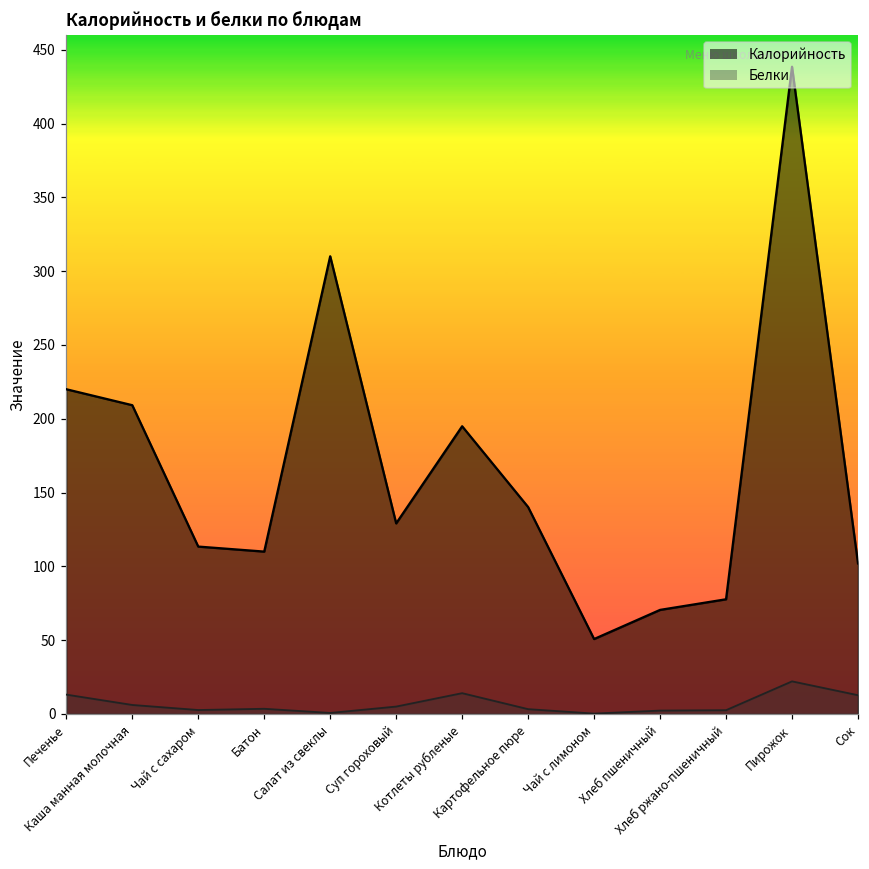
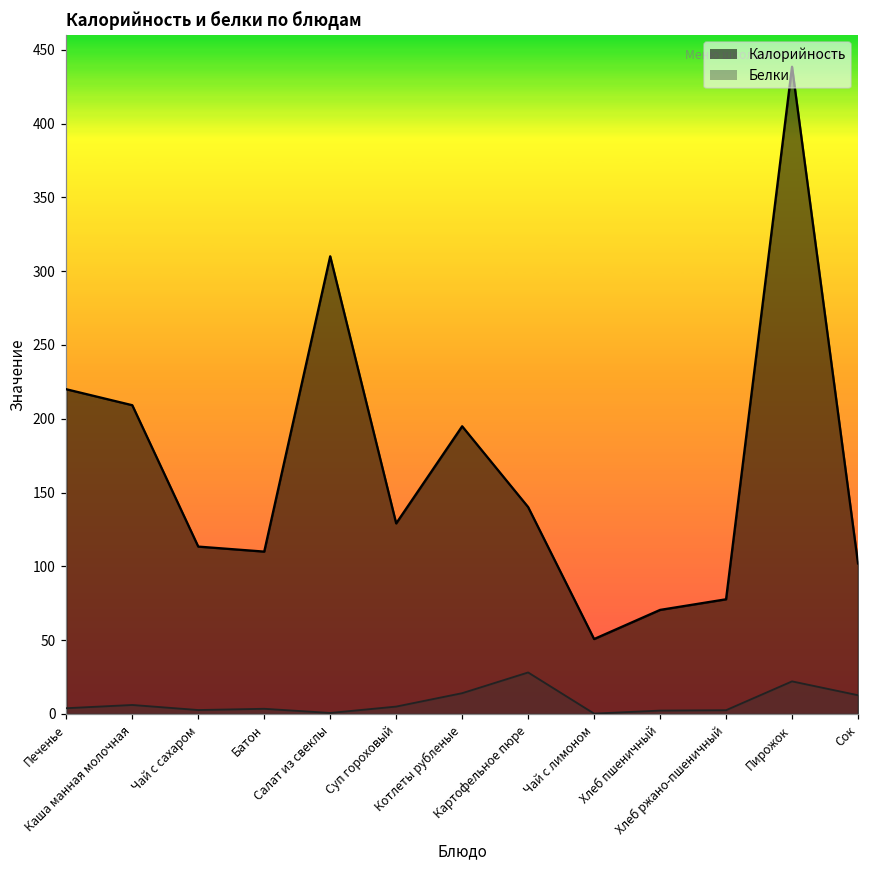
Белки, Печенье: 13 -> 4
Белки, Картофельное пюре: 3 -> 28
